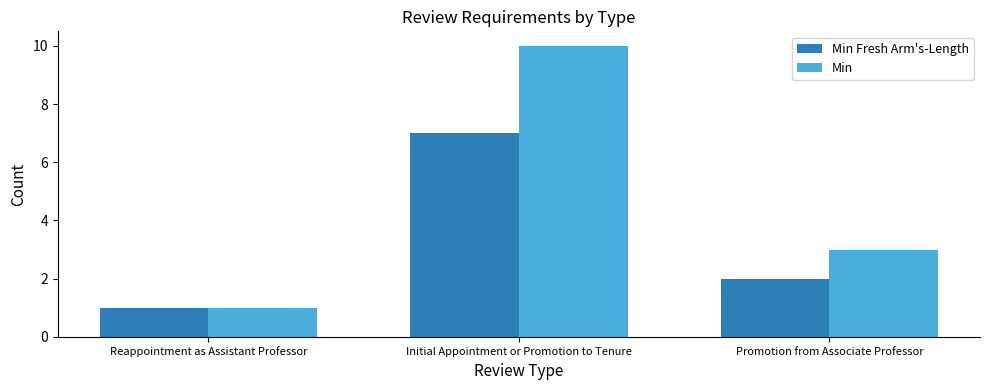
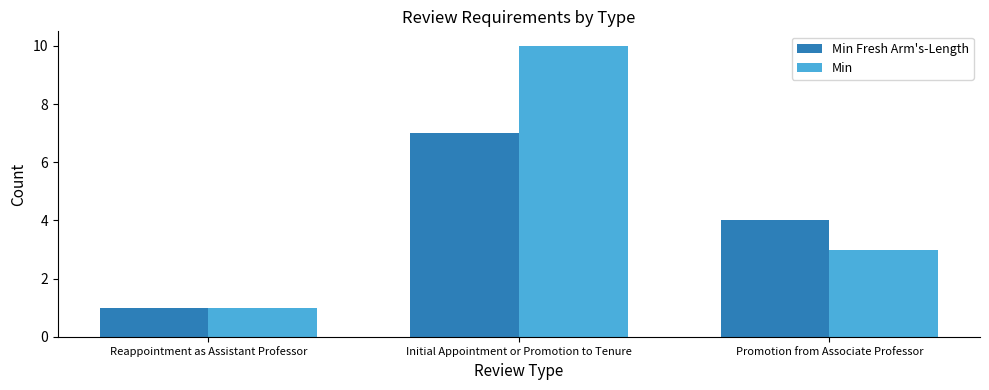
Min Fresh Arm's-Length, Promotion from Associate Professor: 2 -> 4
